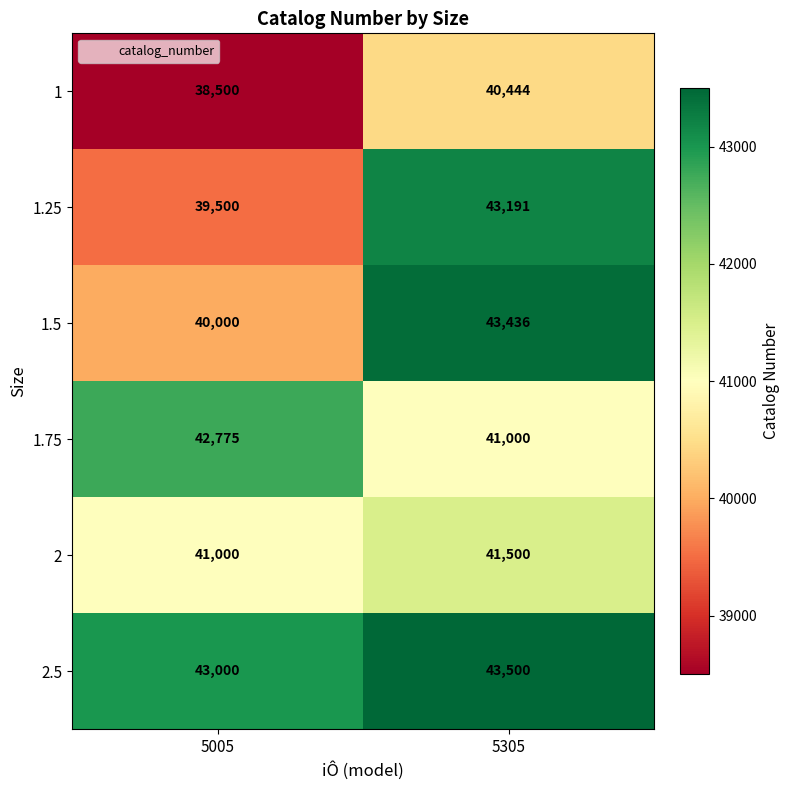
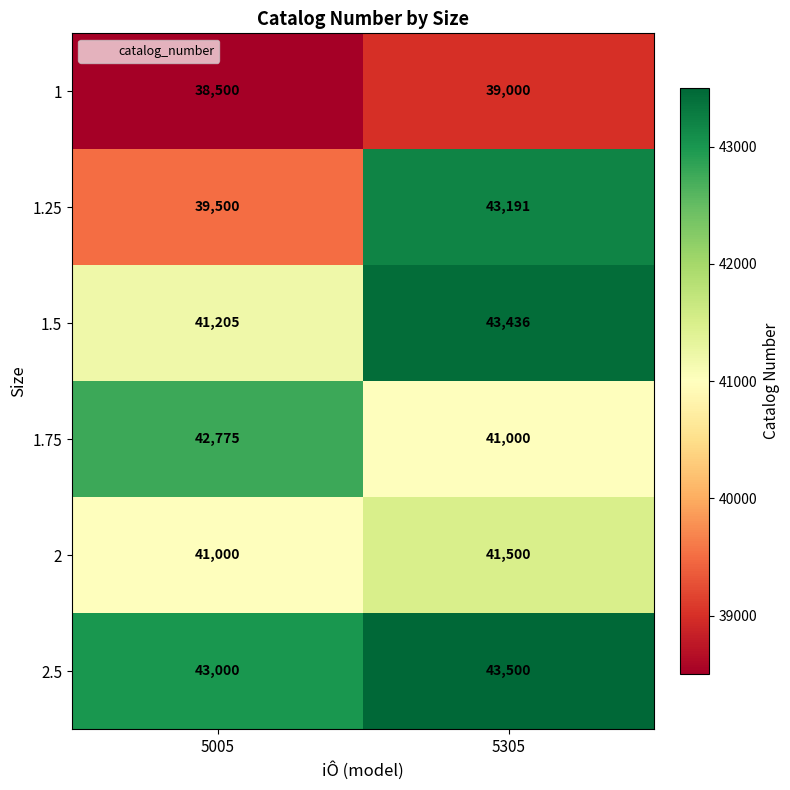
1, 5305: 40,444 -> 39,000
1.5, 5005: 40,000 -> 41,205
